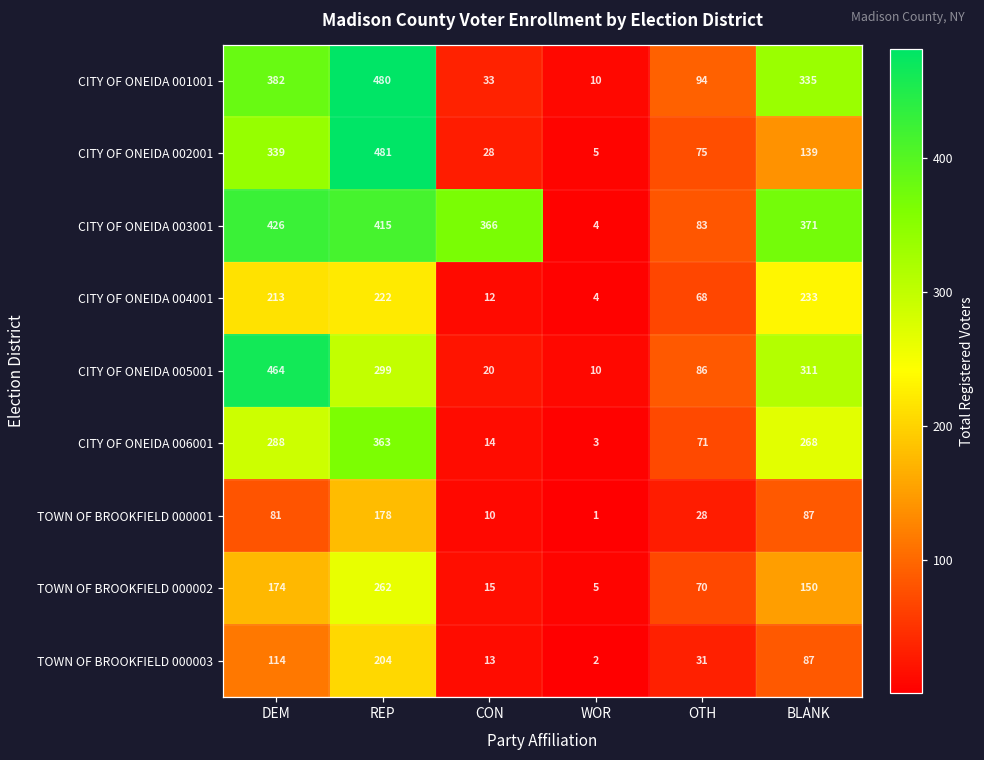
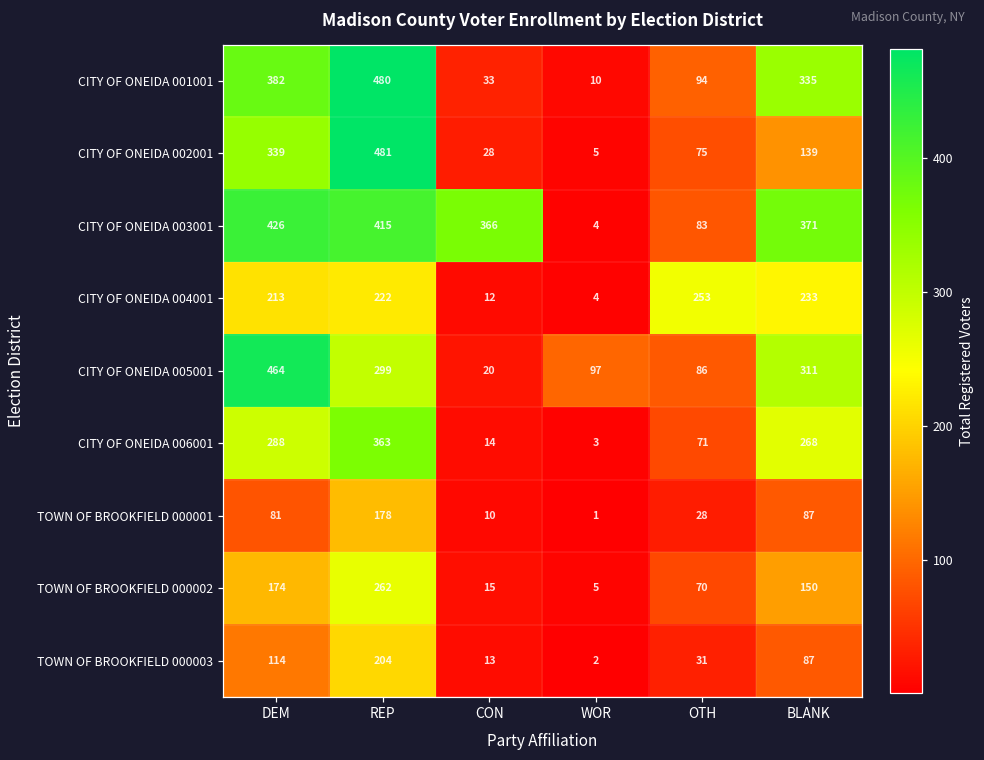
CITY OF ONEIDA 004001, OTH: 68 -> 253
CITY OF ONEIDA 005001, WOR: 10 -> 97
